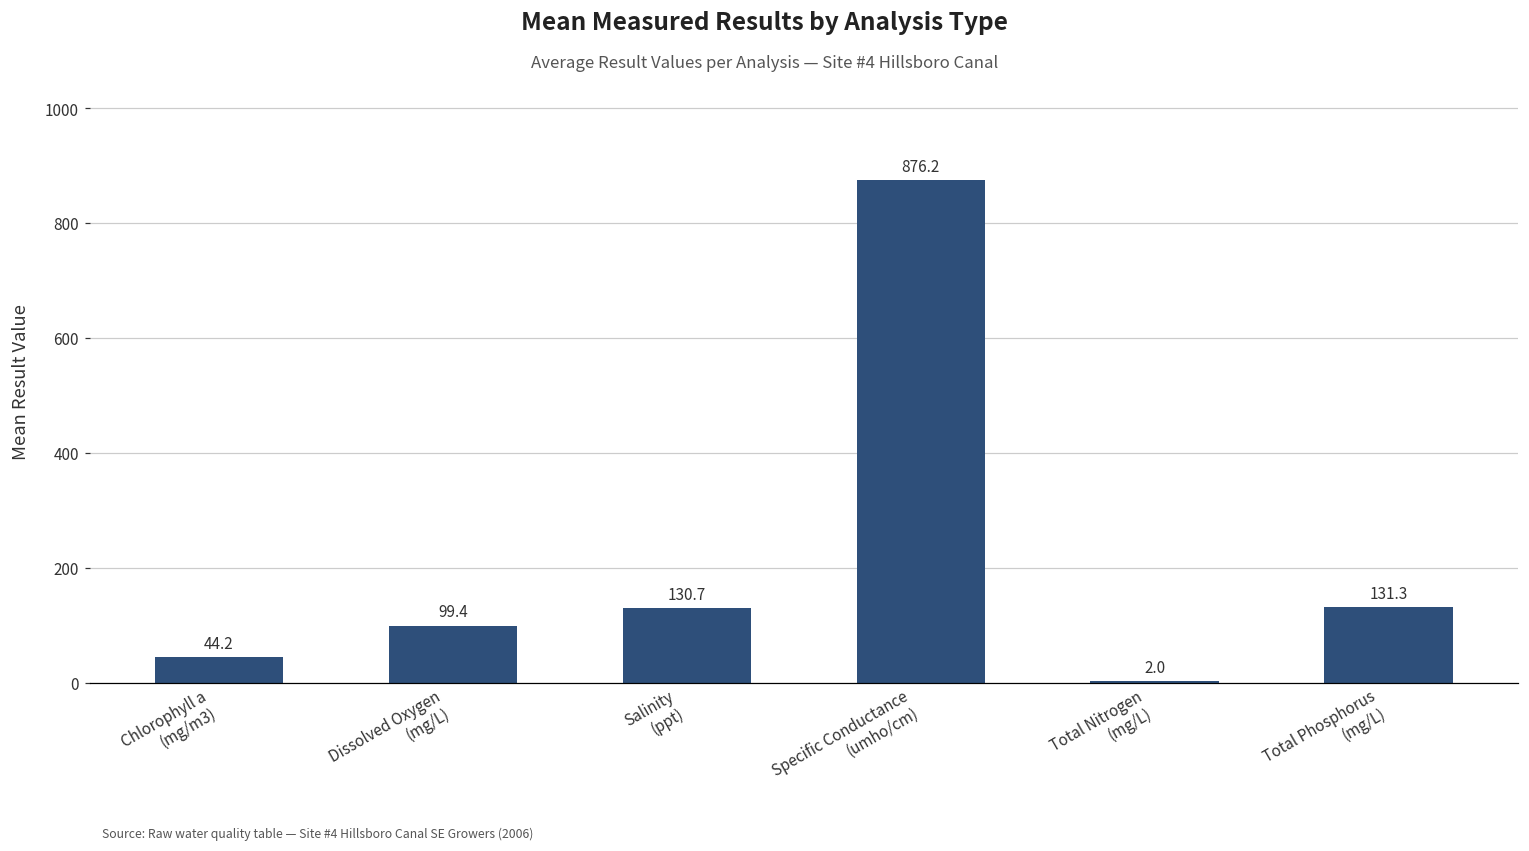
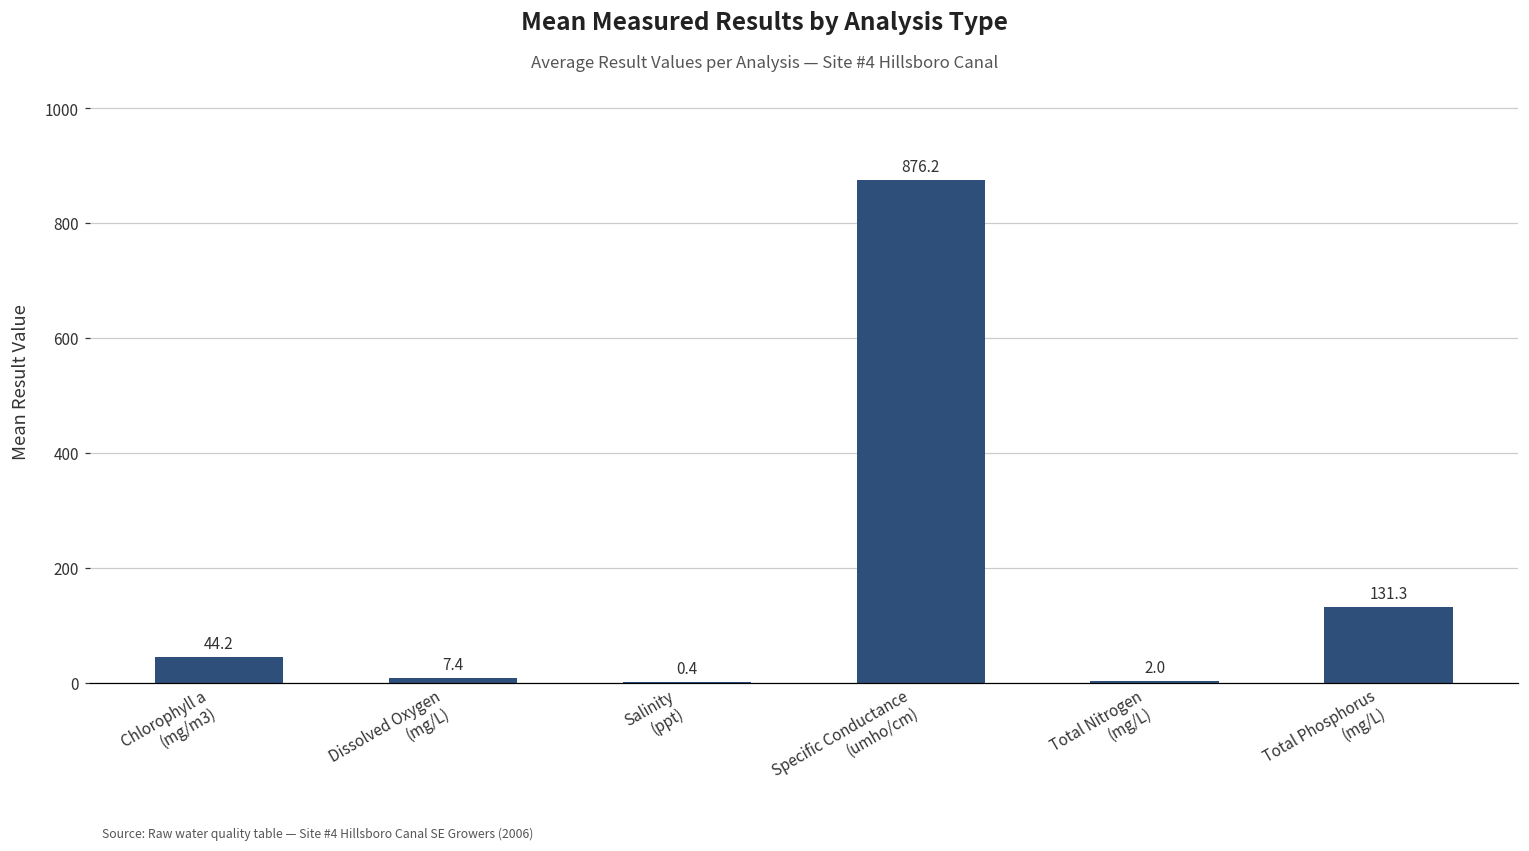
Dissolved Oxygen (mg/L): 99.4 -> 7.4
Salinity (ppt): 130.7 -> 0.4
